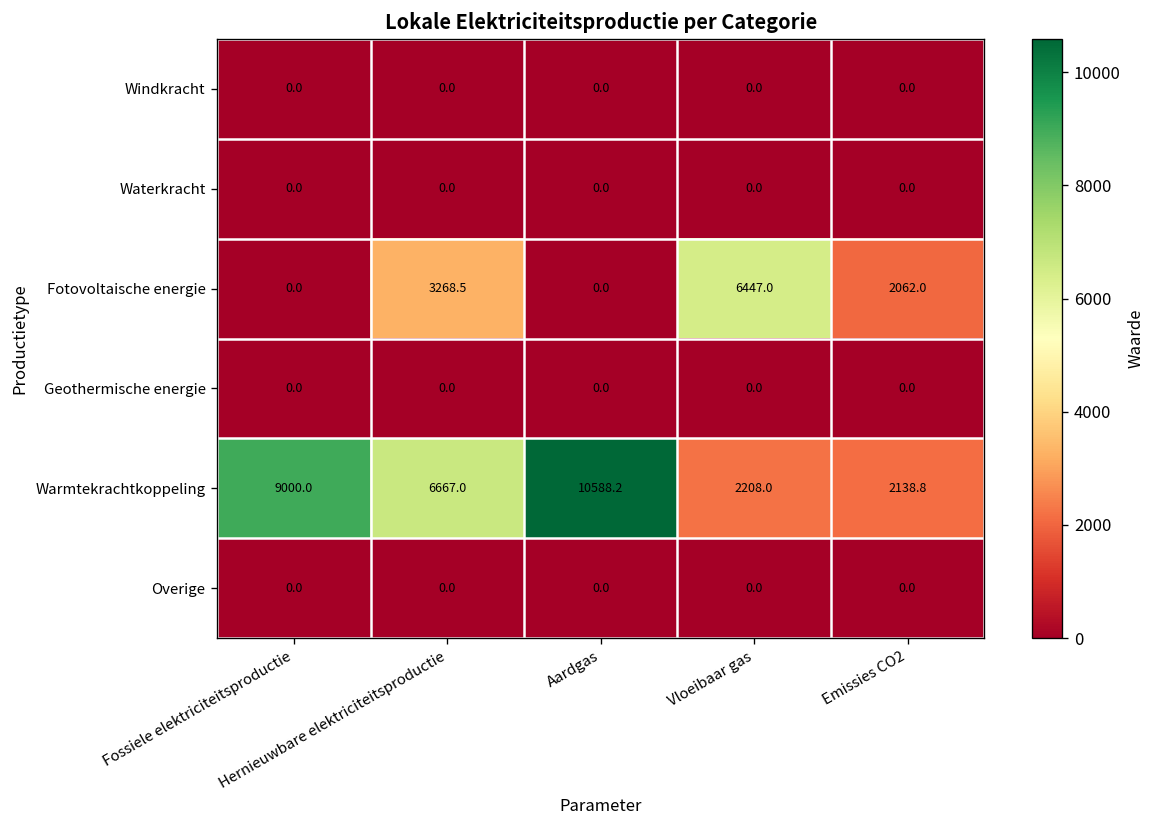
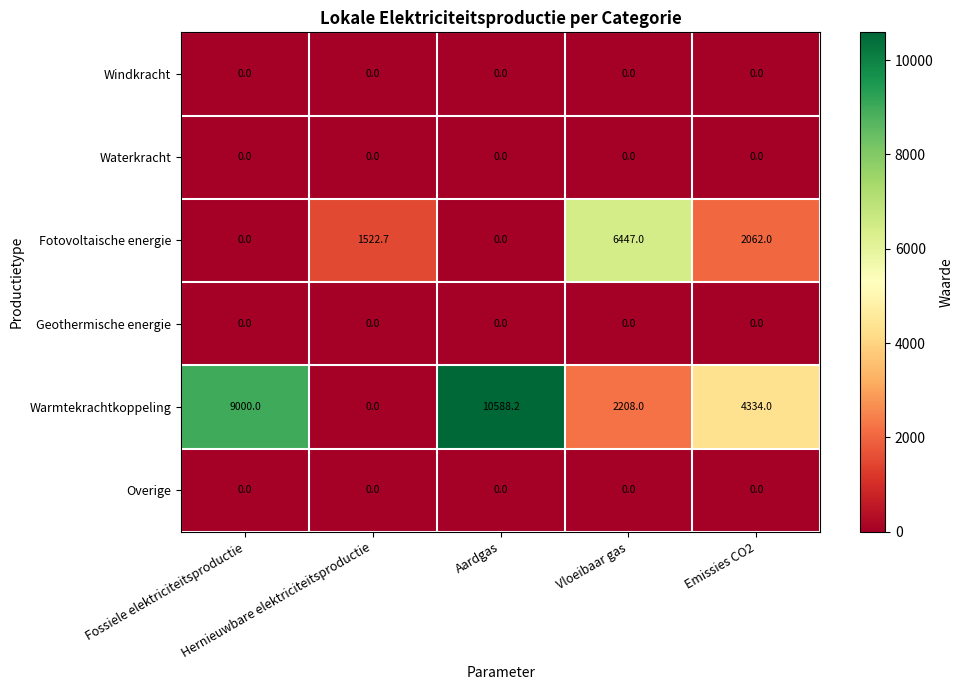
Fotovoltaische energie, Hernieuwbare elektriciteitsproductie: 3268.5 -> 1522.7
Warmtekrachtkoppeling, Hernieuwbare elektriciteitsproductie: 6667.0 -> 0.0
Warmtekrachtkoppeling, Emissies CO2: 2138.8 -> 4334.0
